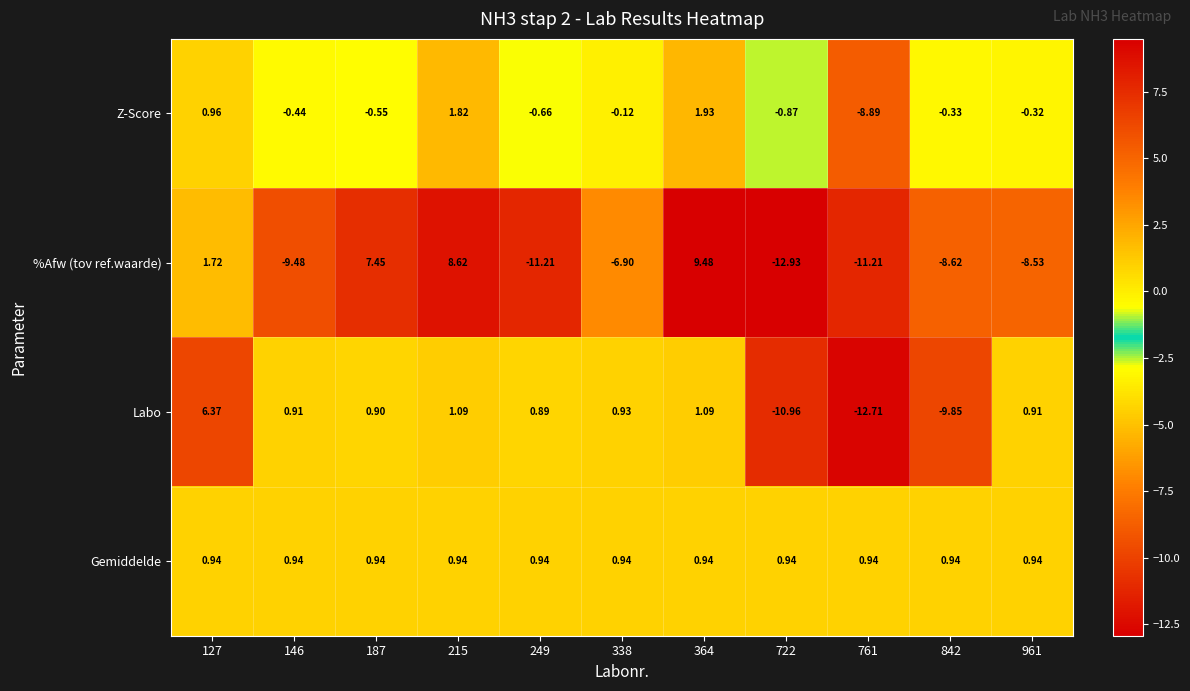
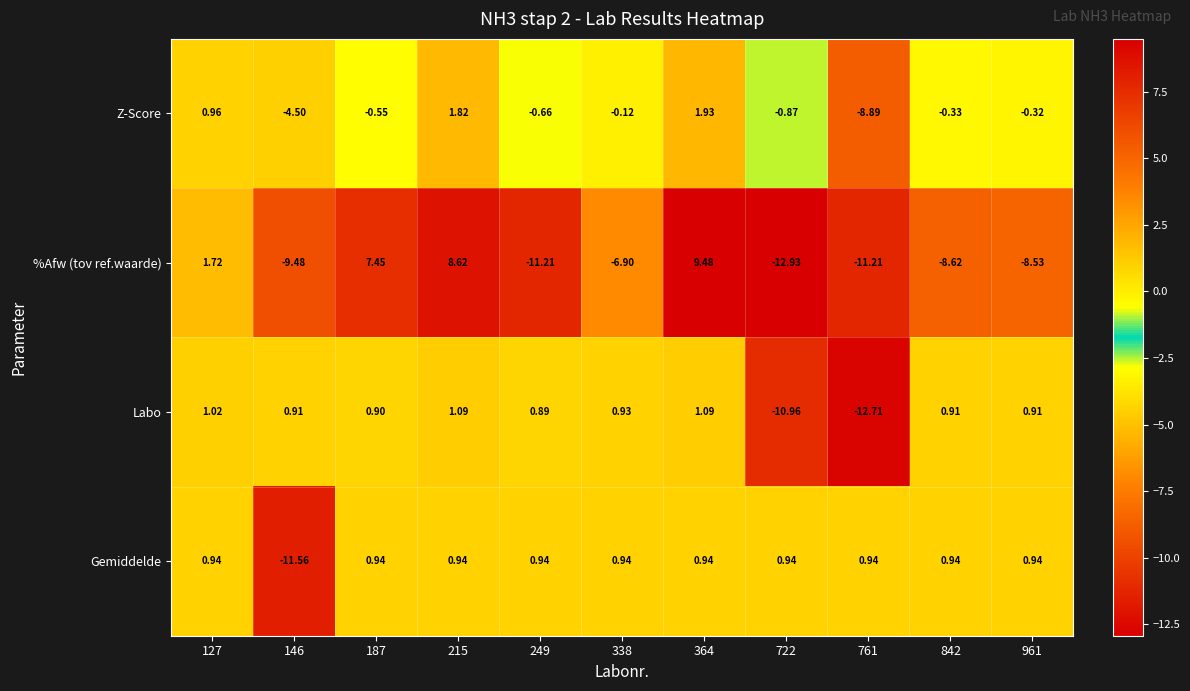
Z-Score, 146: -0.44 -> -4.50
Labo, 127: 6.37 -> 1.02
Labo, 842: -9.85 -> 0.91
Gemiddelde, 146: 0.94 -> -11.56
